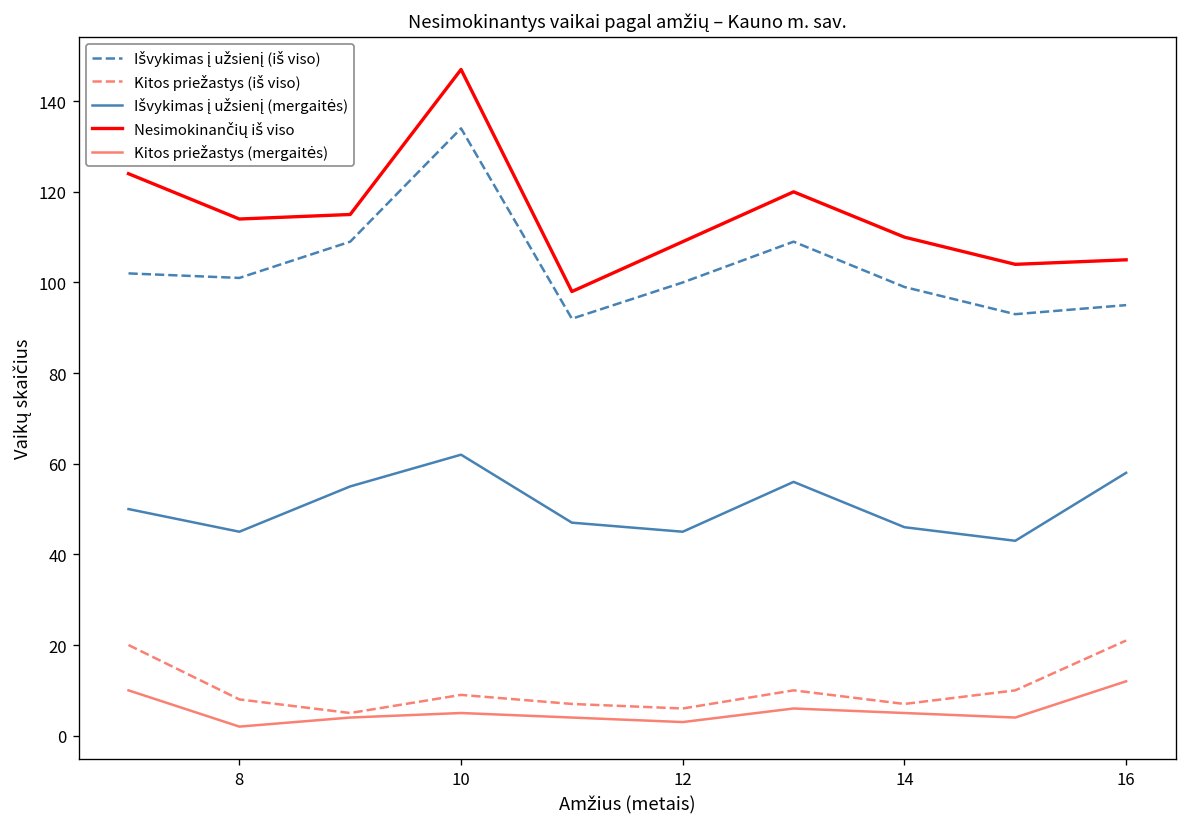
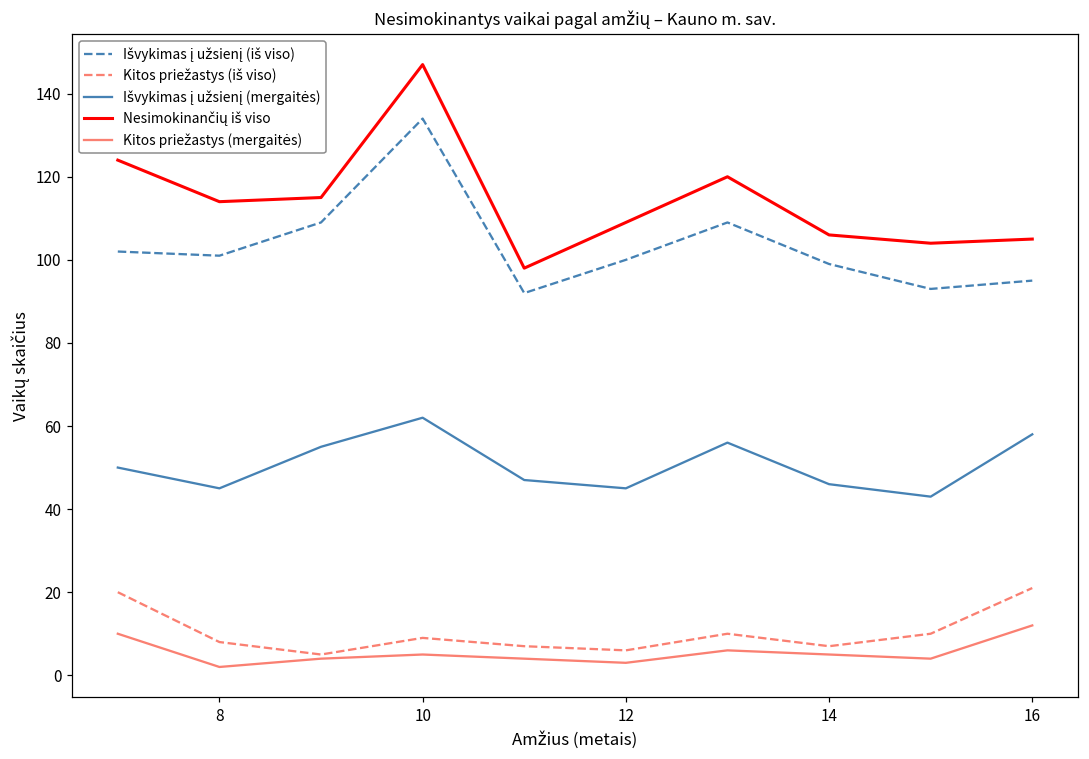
Nesimokinančių iš viso, 14: 110 -> 106
